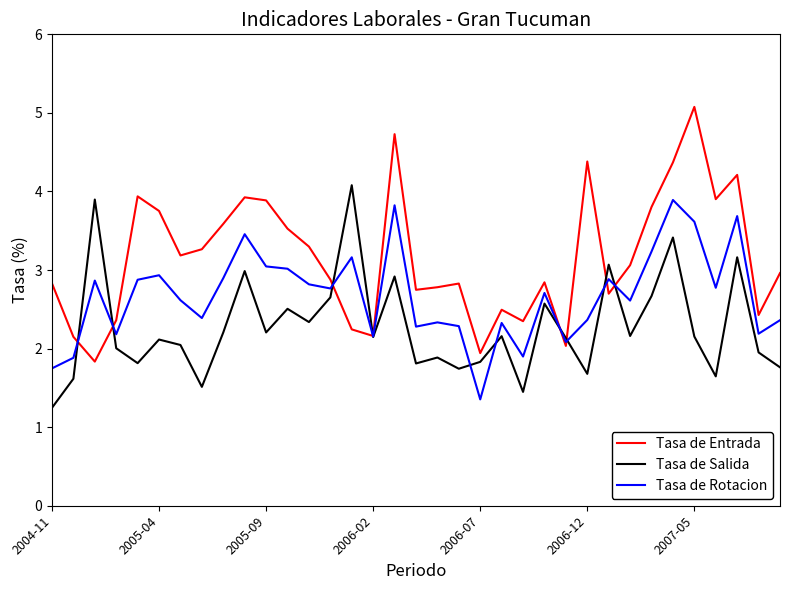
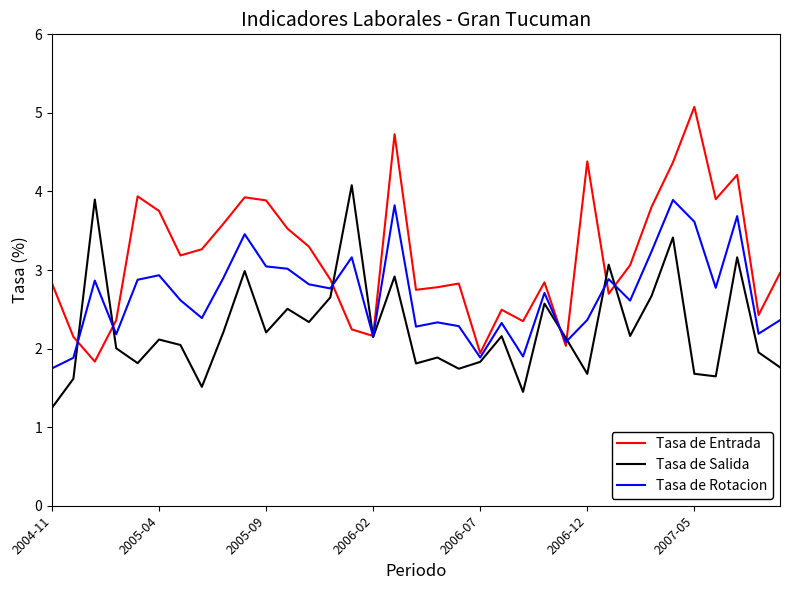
Tasa de Rotacion, 2006-07: 1.4 -> 1.9
Tasa de Salida, 2007-05: 2.2 -> 1.7
